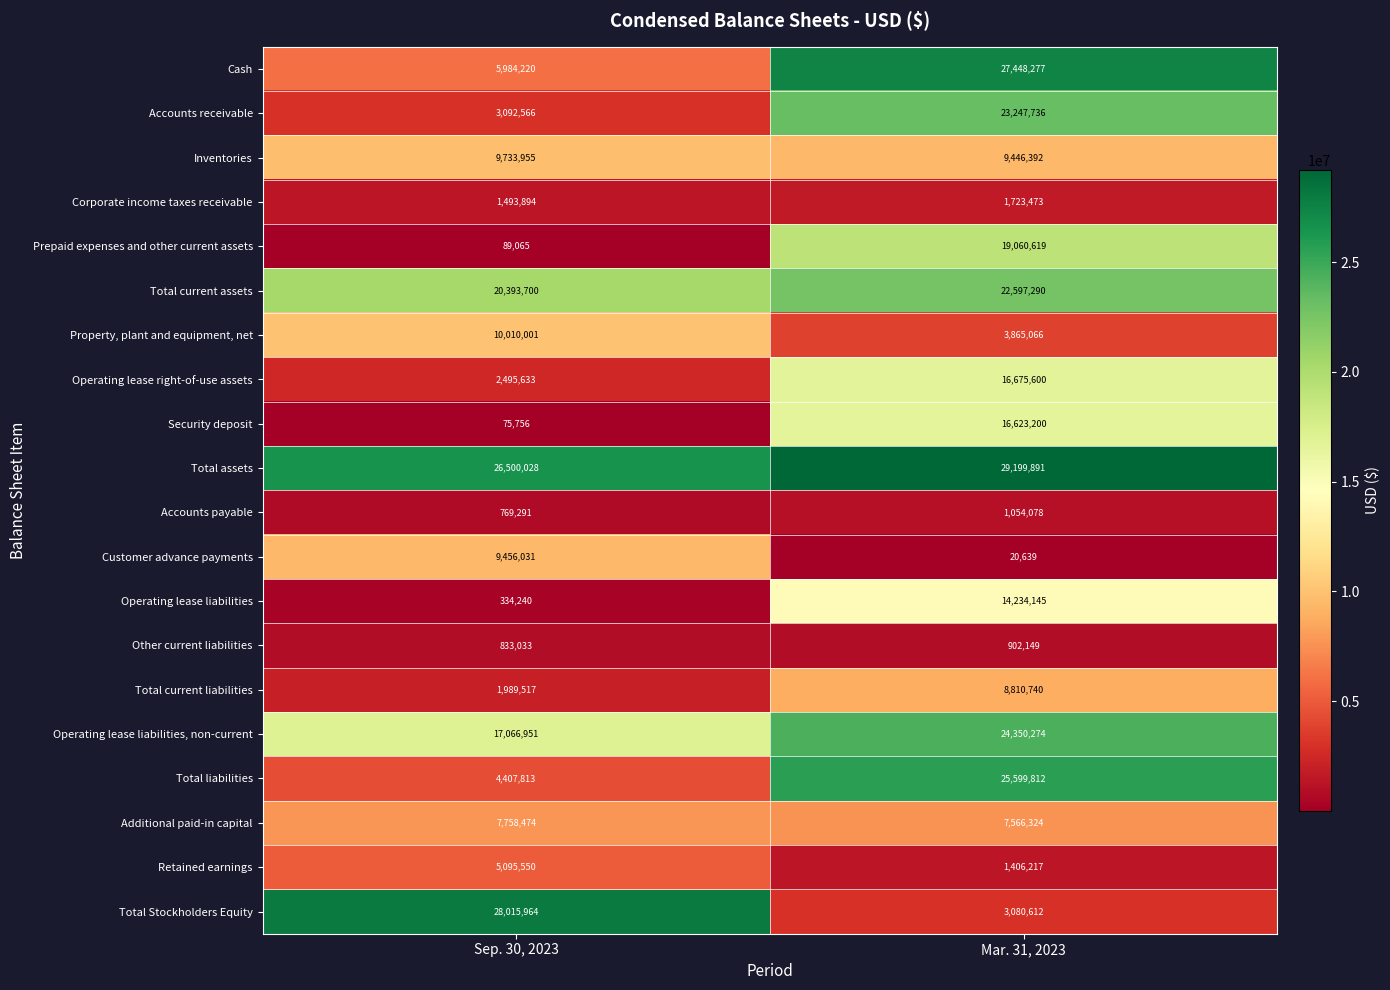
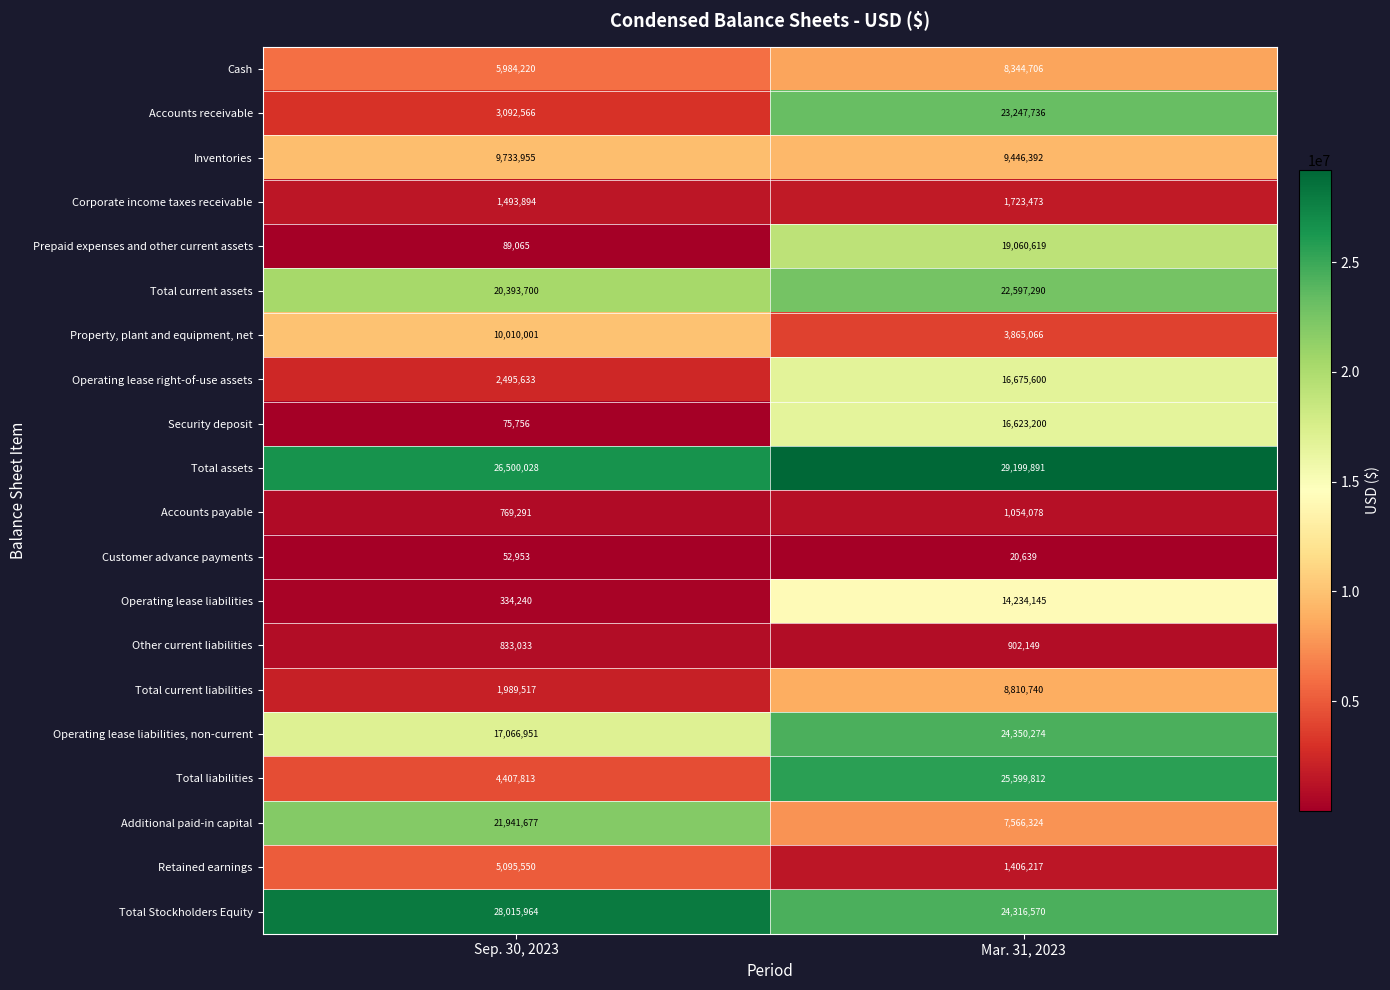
Cash, Mar. 31, 2023: 27,448,277 -> 8,344,706
Customer advance payments, Sep. 30, 2023: 9,456,031 -> 52,953
Additional paid-in capital, Sep. 30, 2023: 7,758,474 -> 21,941,677
Total Stockholders Equity, Mar. 31, 2023: 3,080,612 -> 24,316,570
